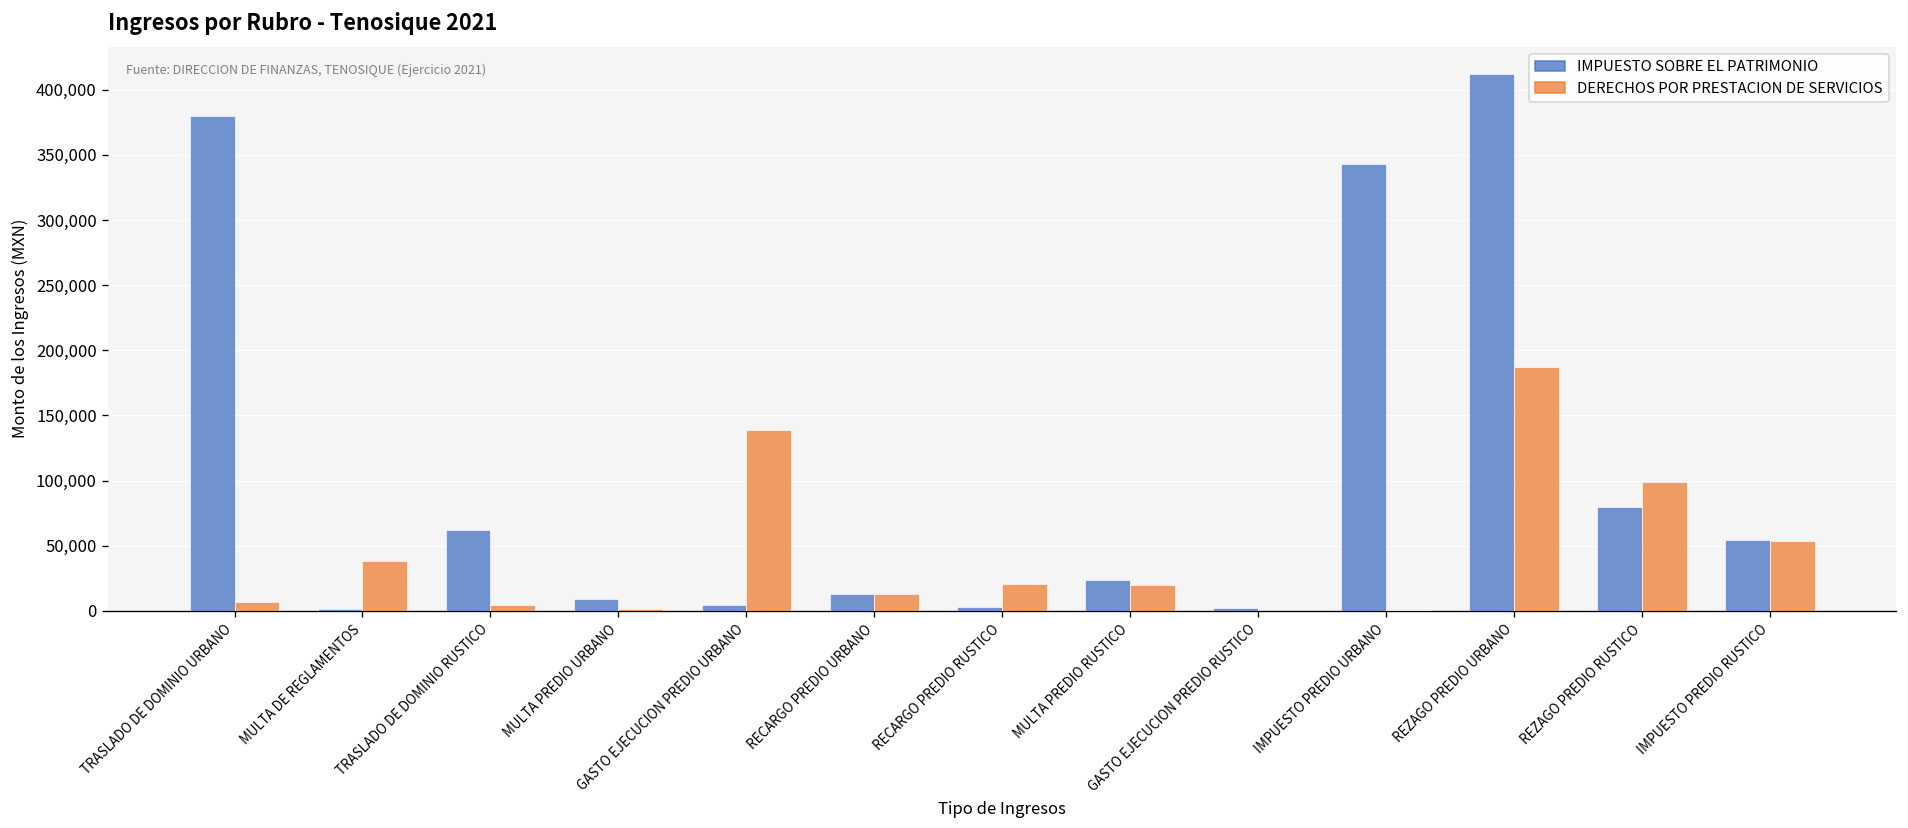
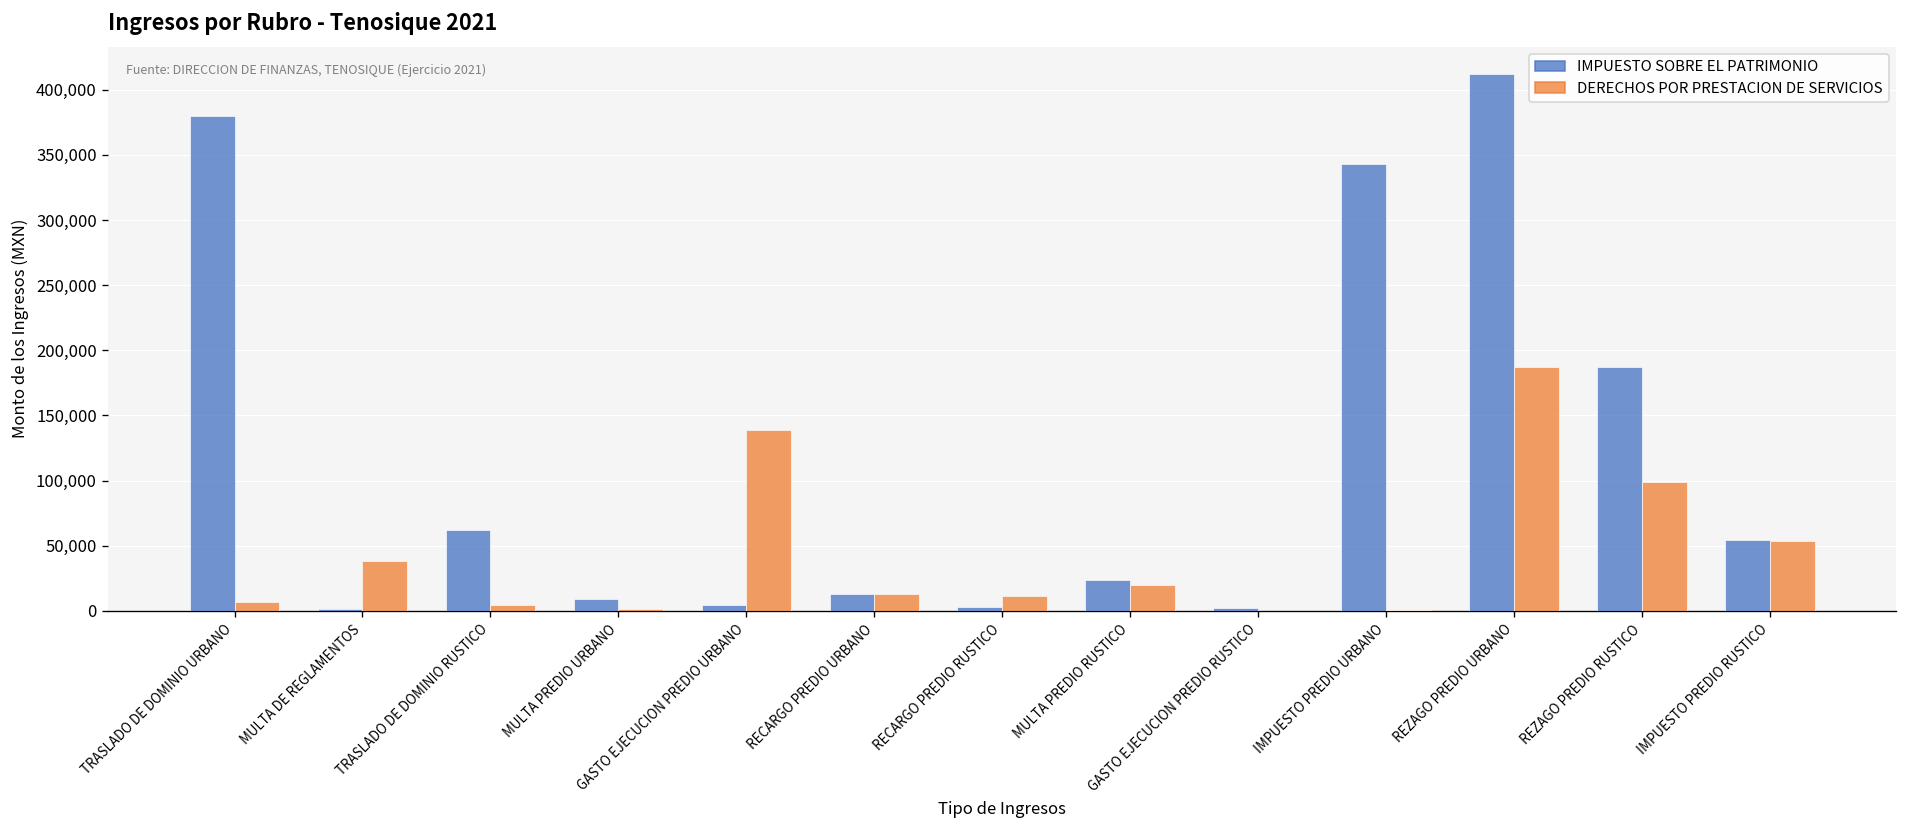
DERECHOS POR PRESTACION DE SERVICIOS, RECARGO PREDIO RUSTICO: 21,000 -> 11,000
IMPUESTO SOBRE EL PATRIMONIO, REZAGO PREDIO RUSTICO: 80,000 -> 188,000
